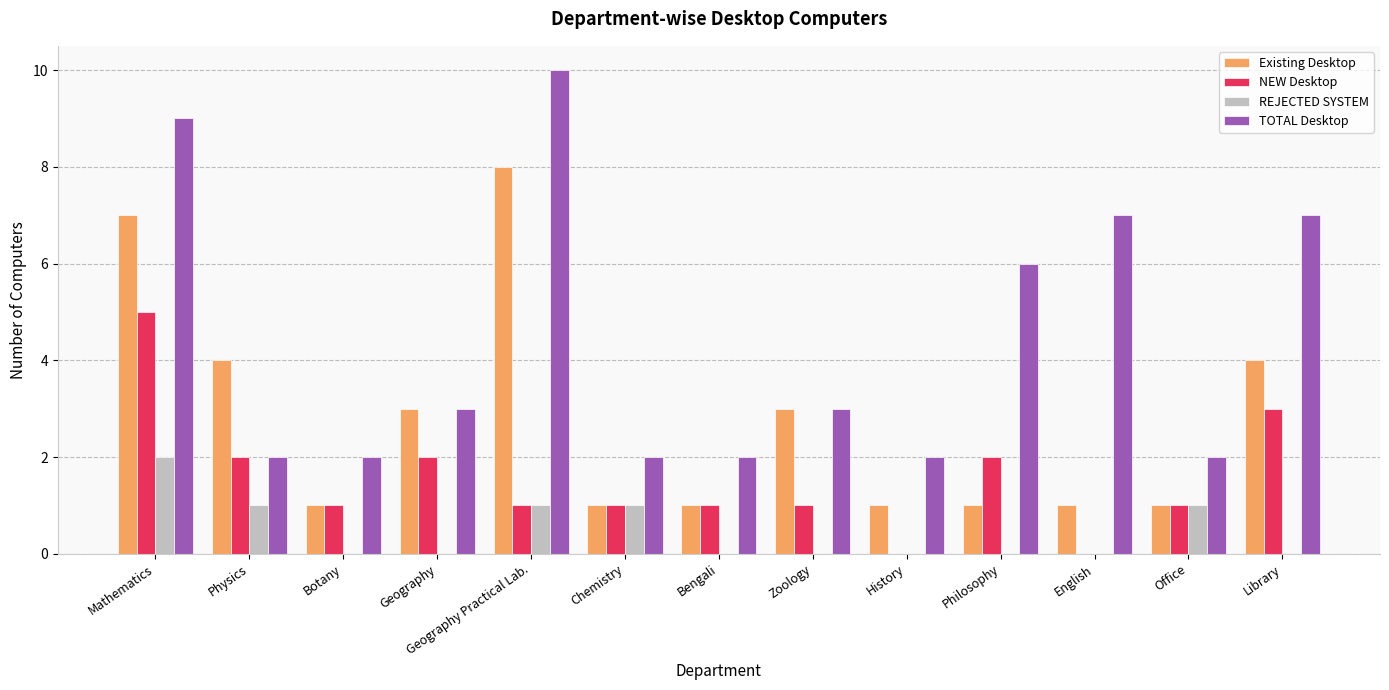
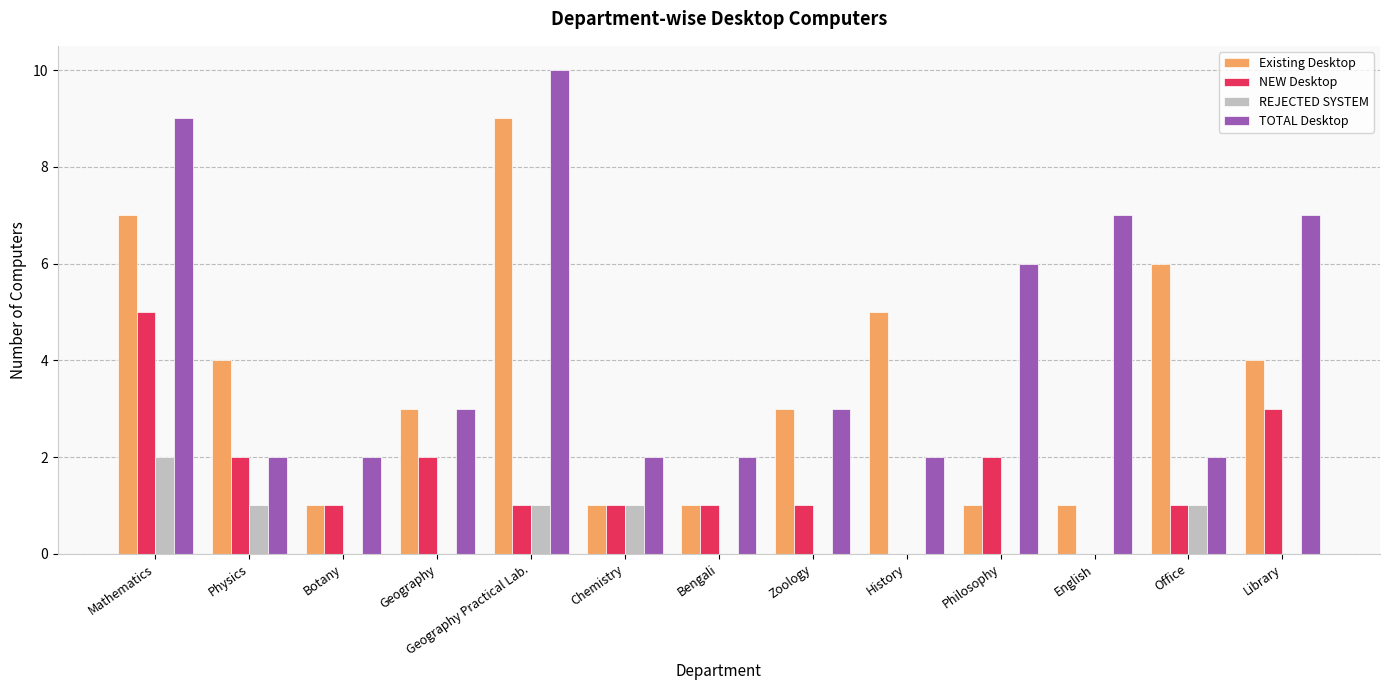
Existing Desktop, Geography Practical Lab.: 8 -> 9
Existing Desktop, History: 1 -> 5
Existing Desktop, Office: 1 -> 6
